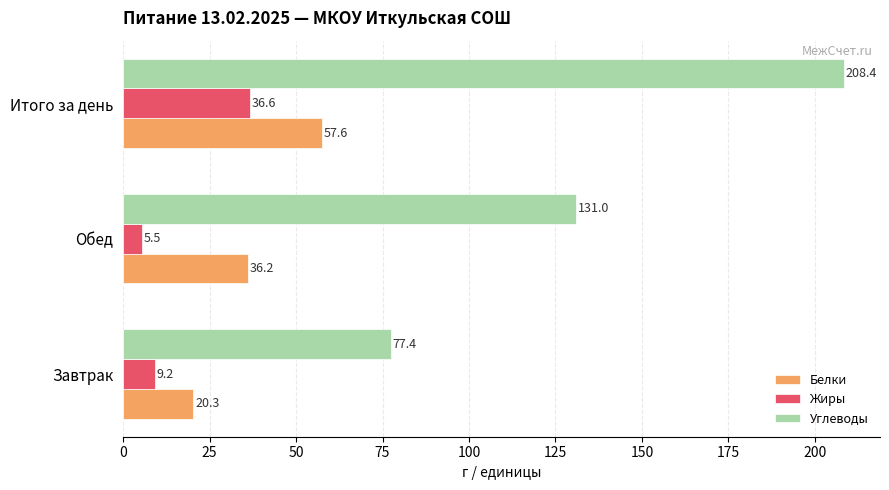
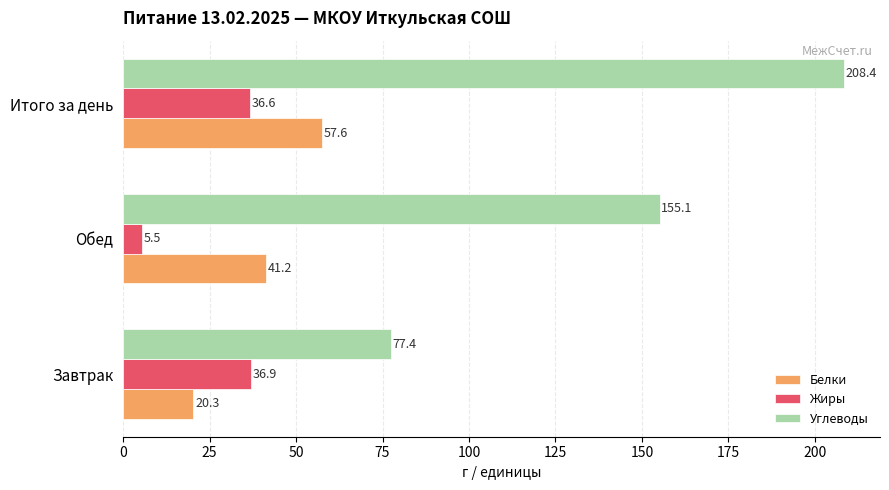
Углеводы, Обед: 131.0 -> 155.1
Белки, Обед: 36.2 -> 41.2
Жиры, Завтрак: 9.2 -> 36.9
